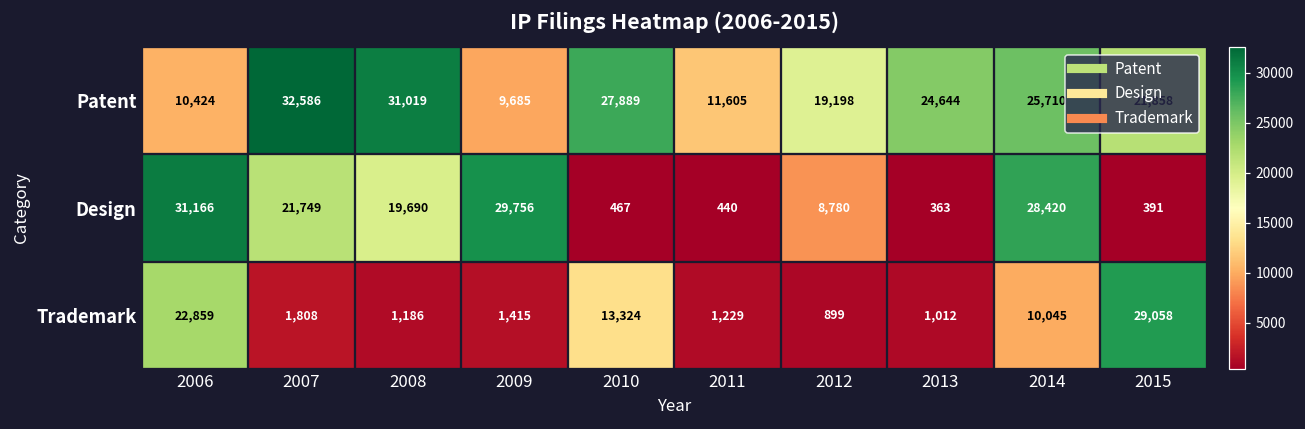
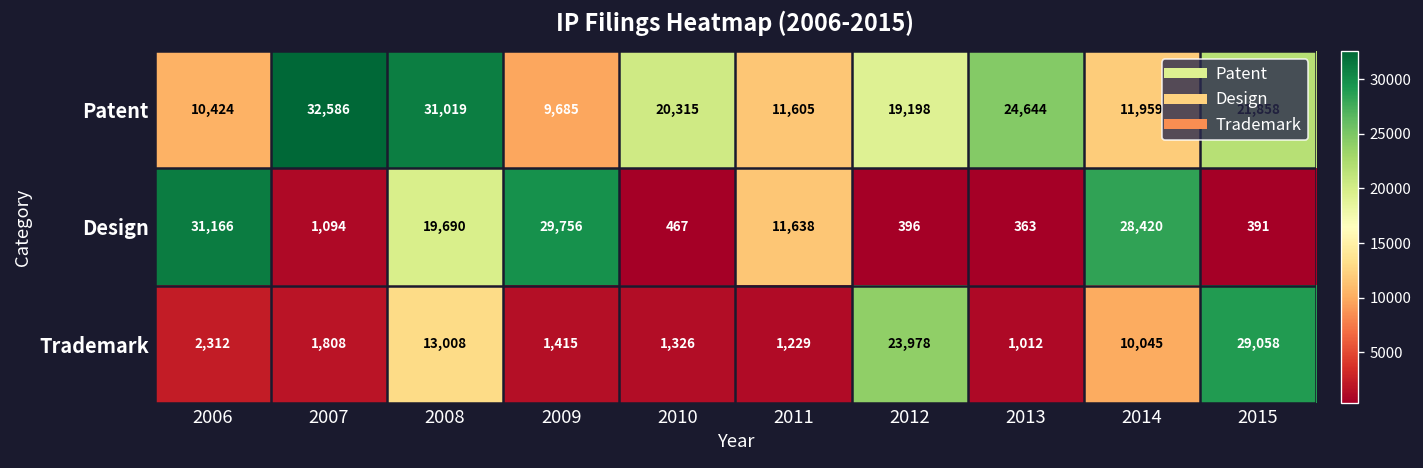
Patent, 2010: 27,889 -> 20,315
Patent, 2014: 25,710 -> 11,959
Design, 2007: 21,749 -> 1,094
Design, 2011: 440 -> 11,638
Design, 2012: 8,780 -> 396
Trademark, 2006: 22,859 -> 2,312
Trademark, 2008: 1,186 -> 13,008
Trademark, 2010: 13,324 -> 1,326
Trademark, 2012: 899 -> 23,978
